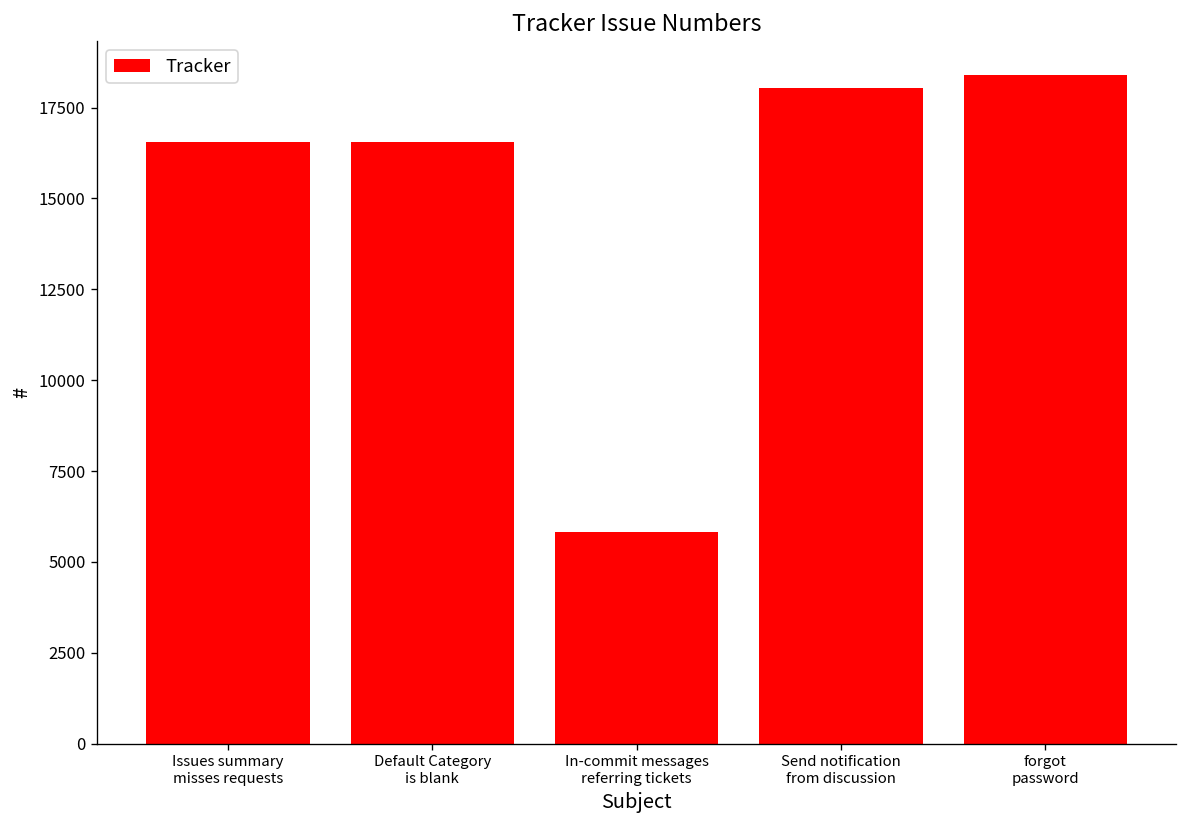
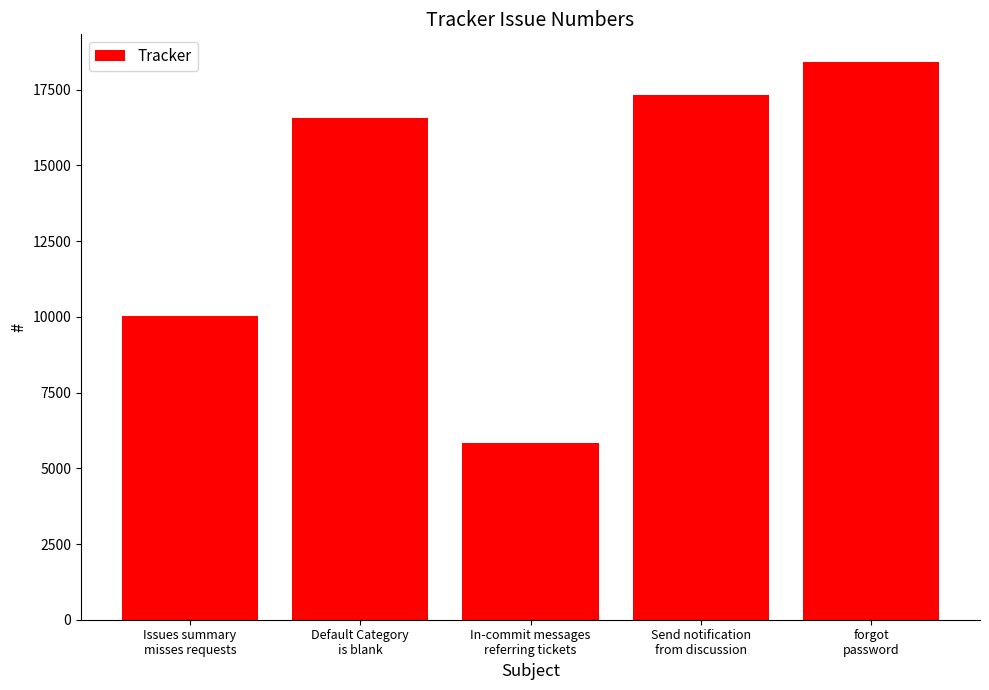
Issues summary misses requests: 16600 -> 10000
Send notification from discussion: 18000 -> 17300
